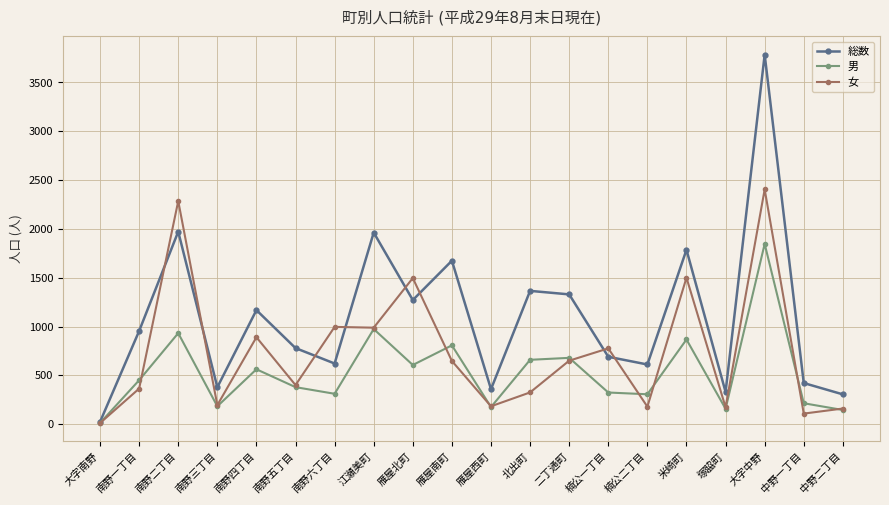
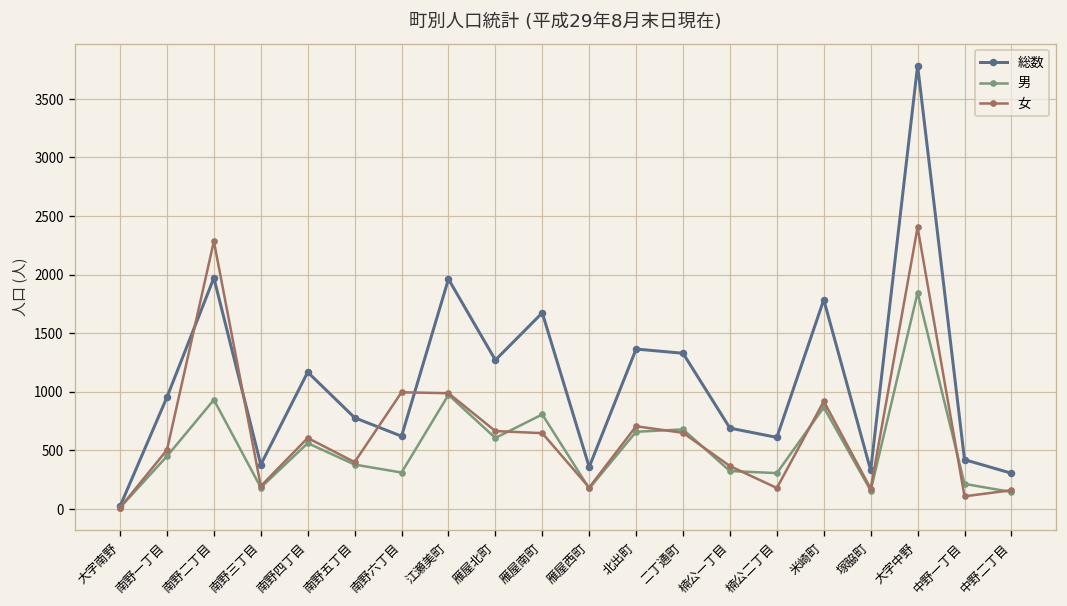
女, 南野一丁目: 400 -> 500
女, 南野四丁目: 900 -> 600
女, 雁屋北町: 1500 -> 700
女, 北出町: 300 -> 700
女, 楠公一丁目: 800 -> 400
女, 米崎町: 1500 -> 900
